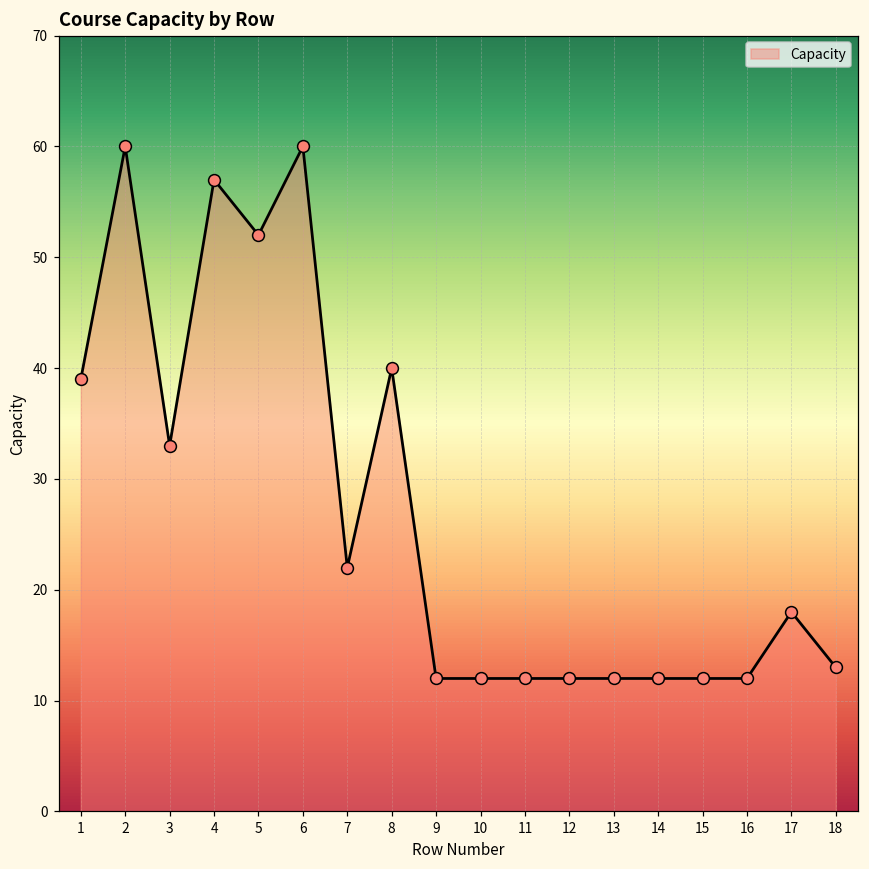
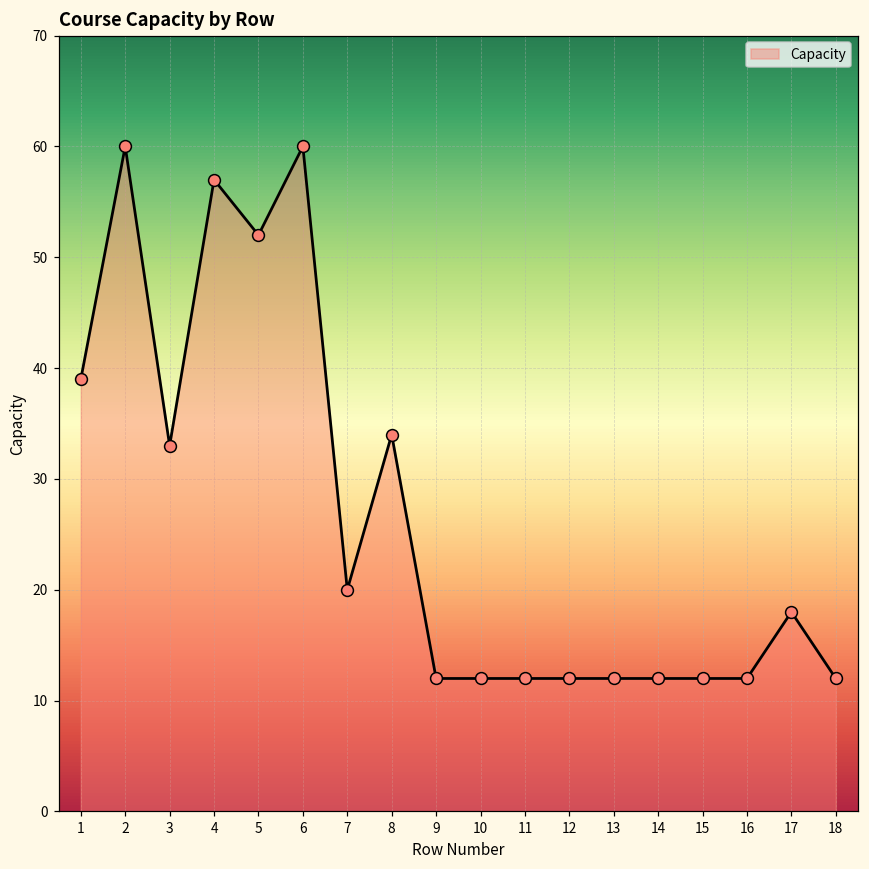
7: 22 -> 20
8: 40 -> 34
18: 13 -> 12
